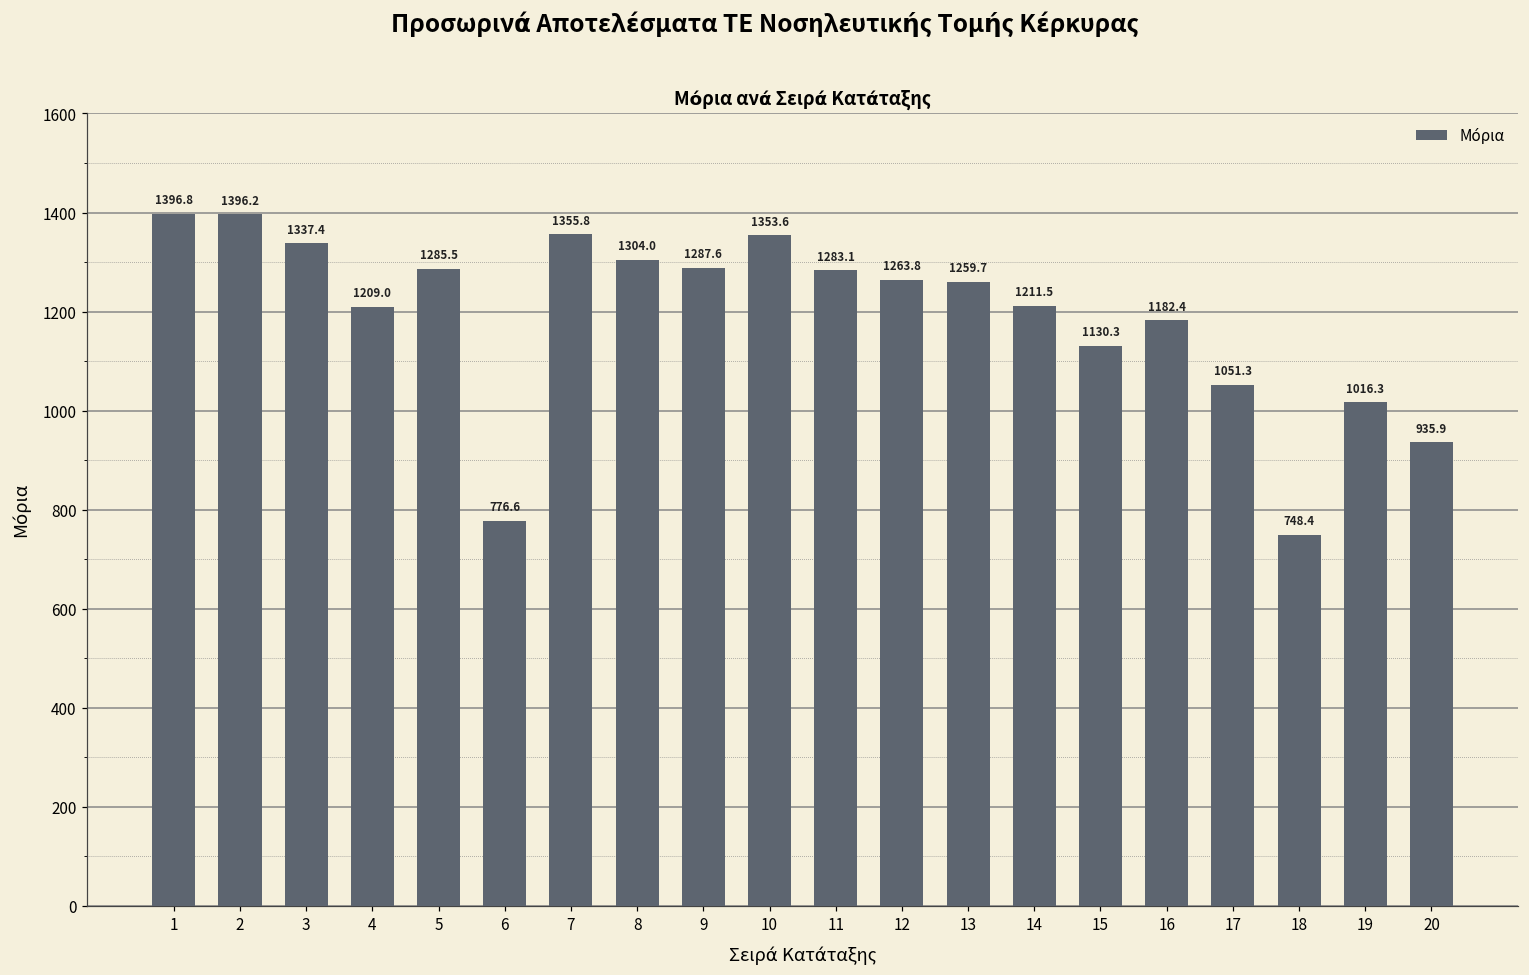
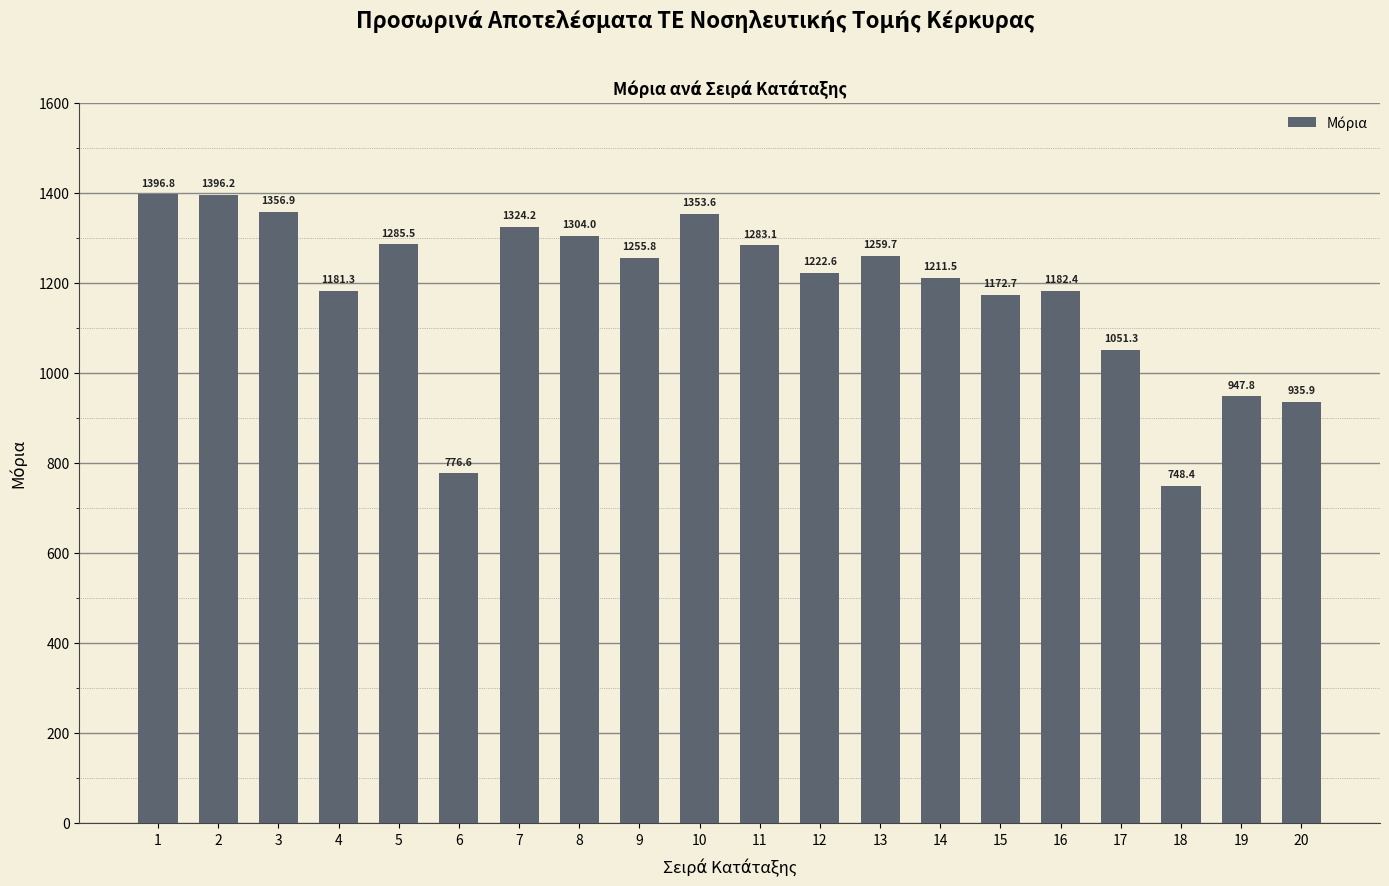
3: 1337.4 -> 1356.9
4: 1209.0 -> 1181.3
7: 1355.8 -> 1324.2
9: 1287.6 -> 1255.8
12: 1263.8 -> 1222.6
15: 1130.3 -> 1172.7
19: 1016.3 -> 947.8
